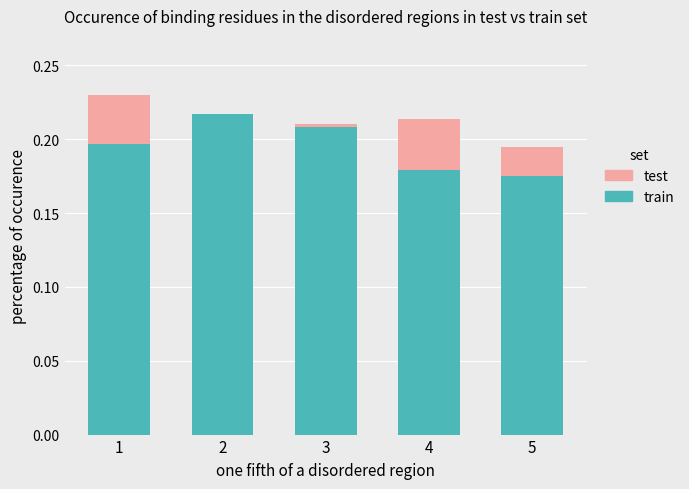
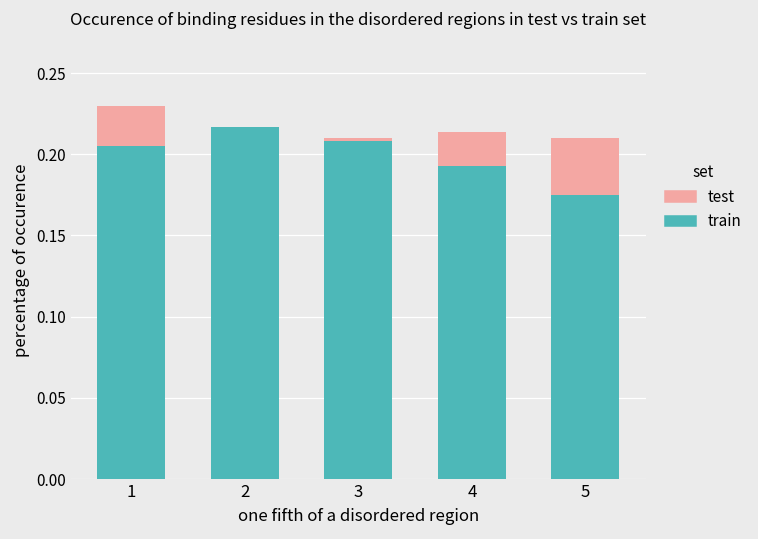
train, 1: 0.197 -> 0.205
train, 4: 0.179 -> 0.193
test, 5: 0.195 -> 0.210
